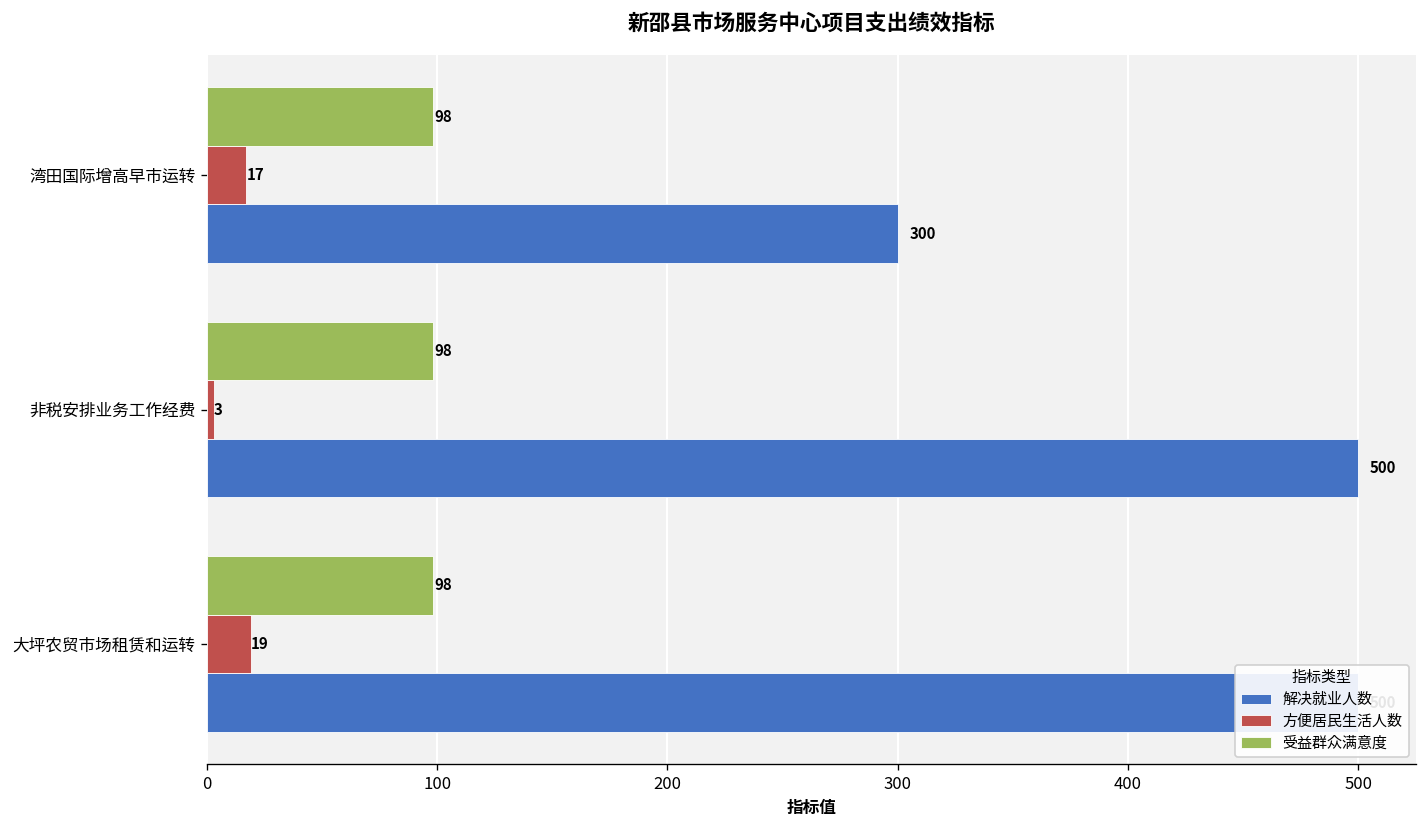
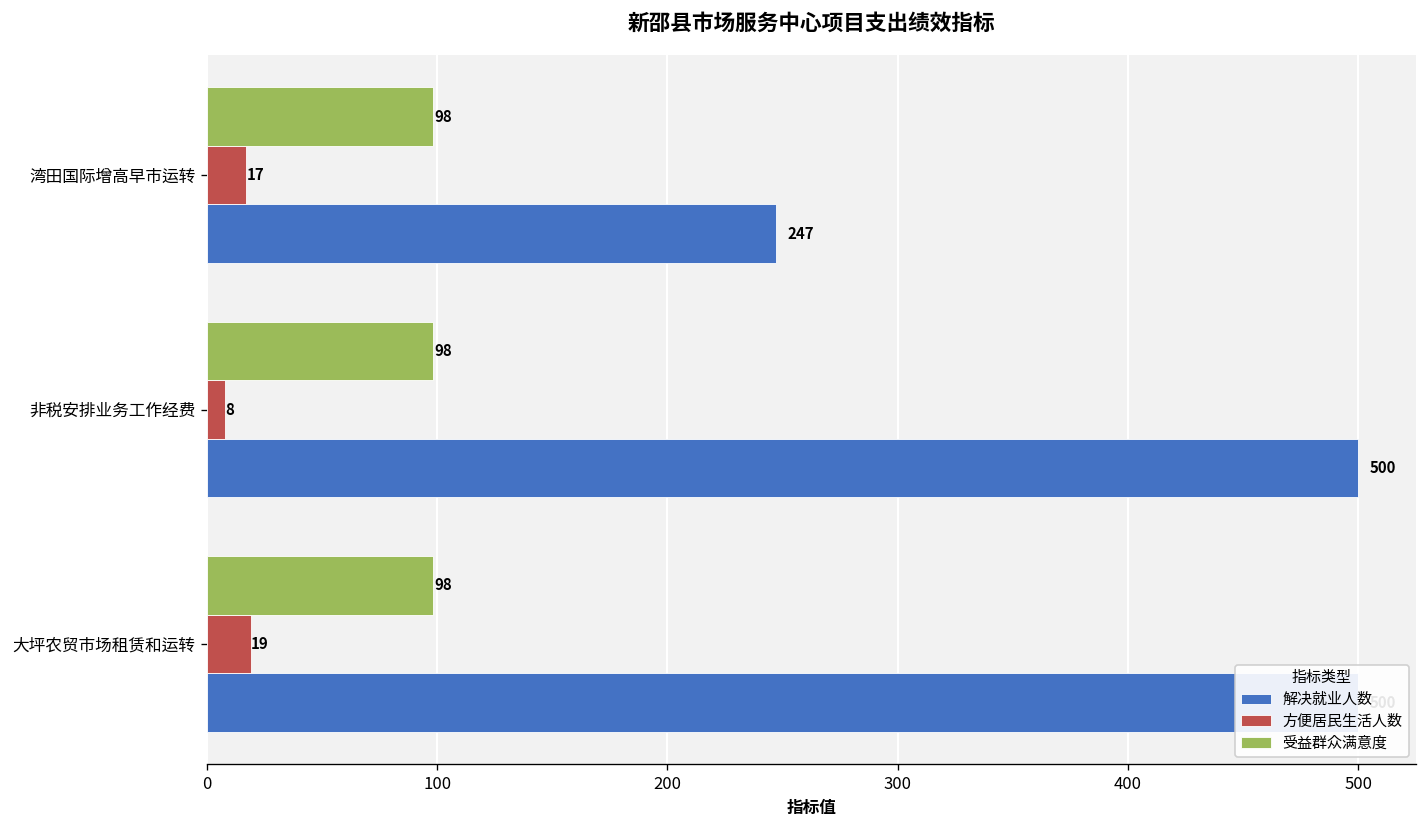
解决就业人数, 湾田国际增高早市运转: 300 -> 247
方便居民生活人数, 非税安排业务工作经费: 3 -> 8
